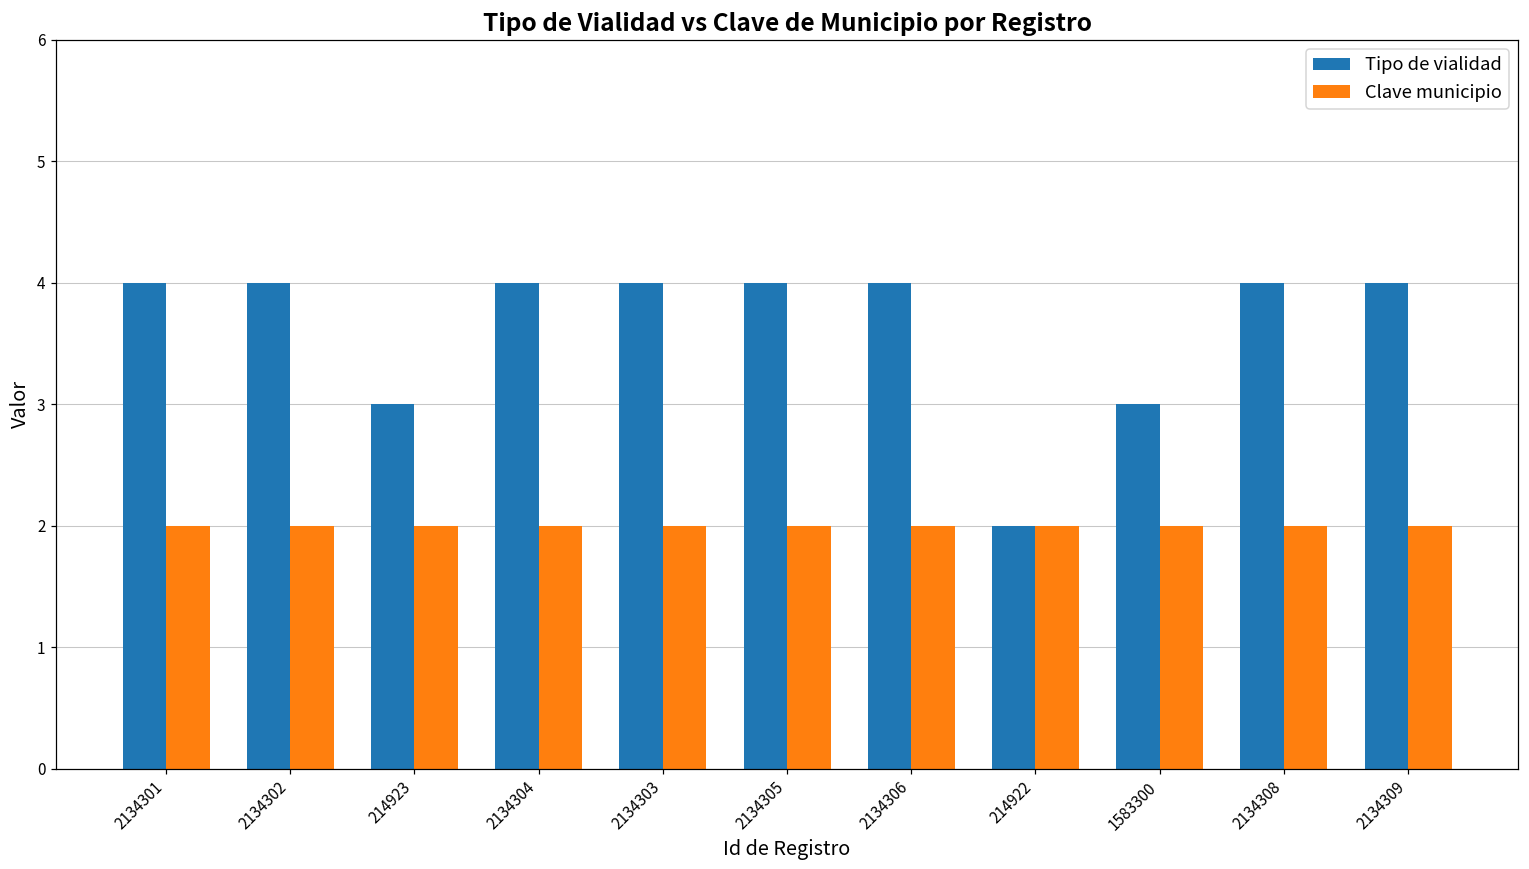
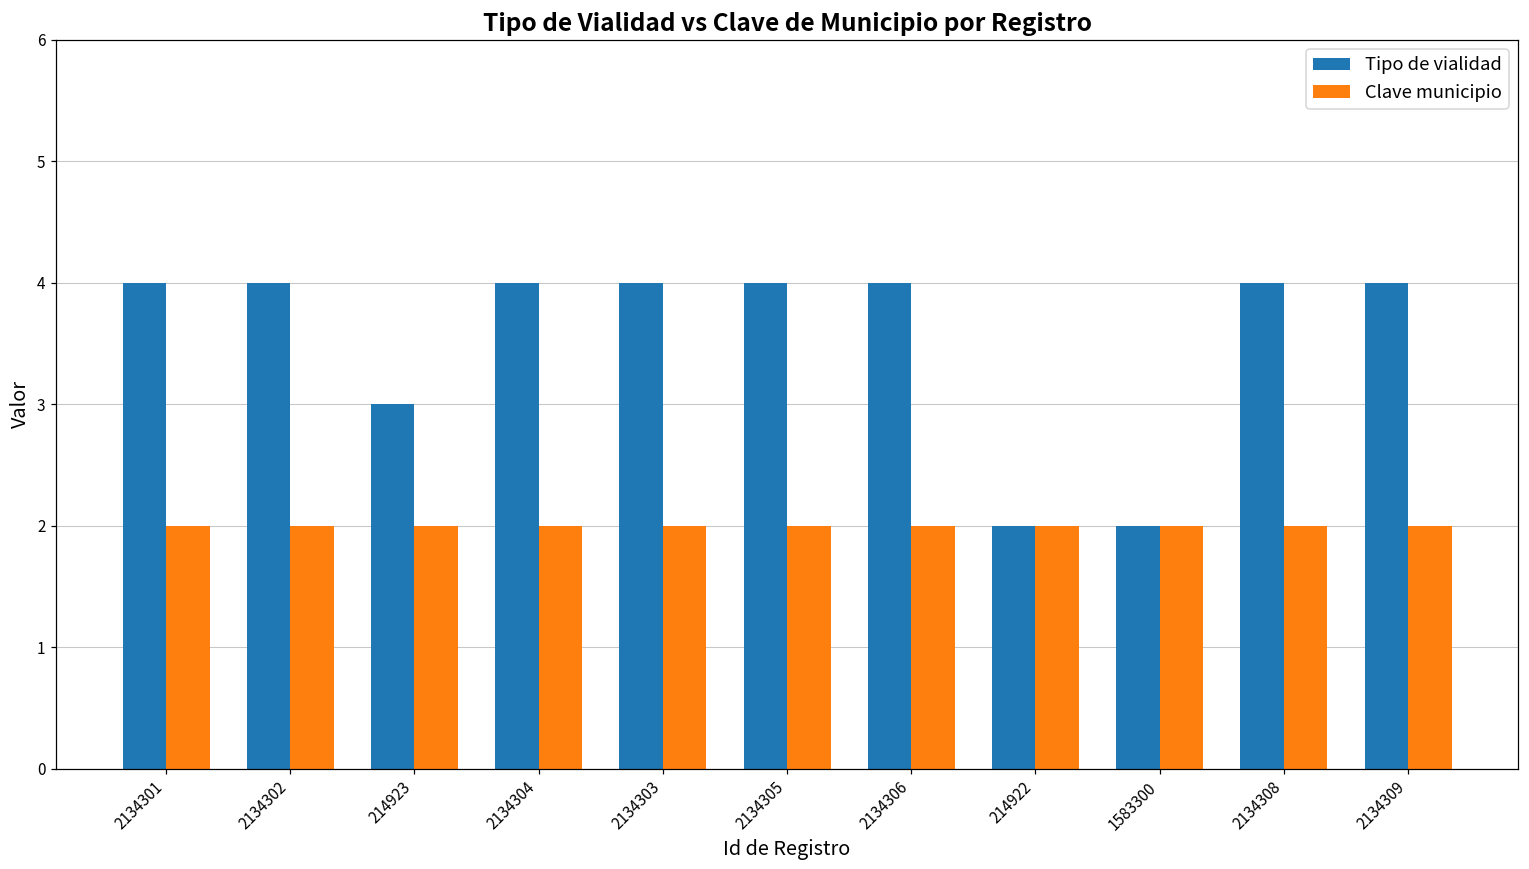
Tipo de vialidad, 1583300: 3 -> 2
